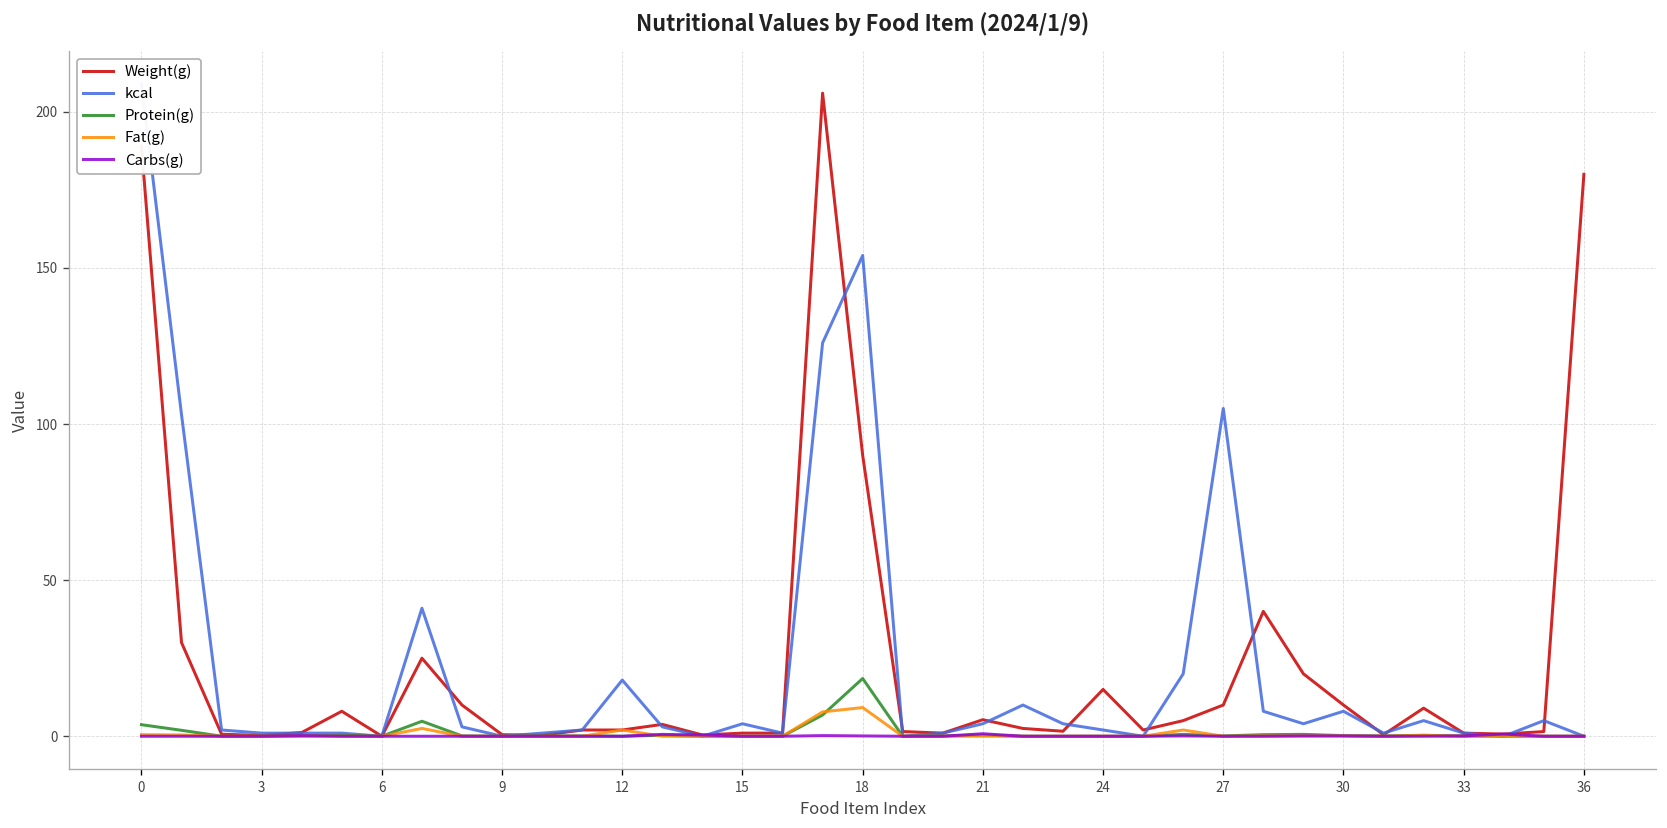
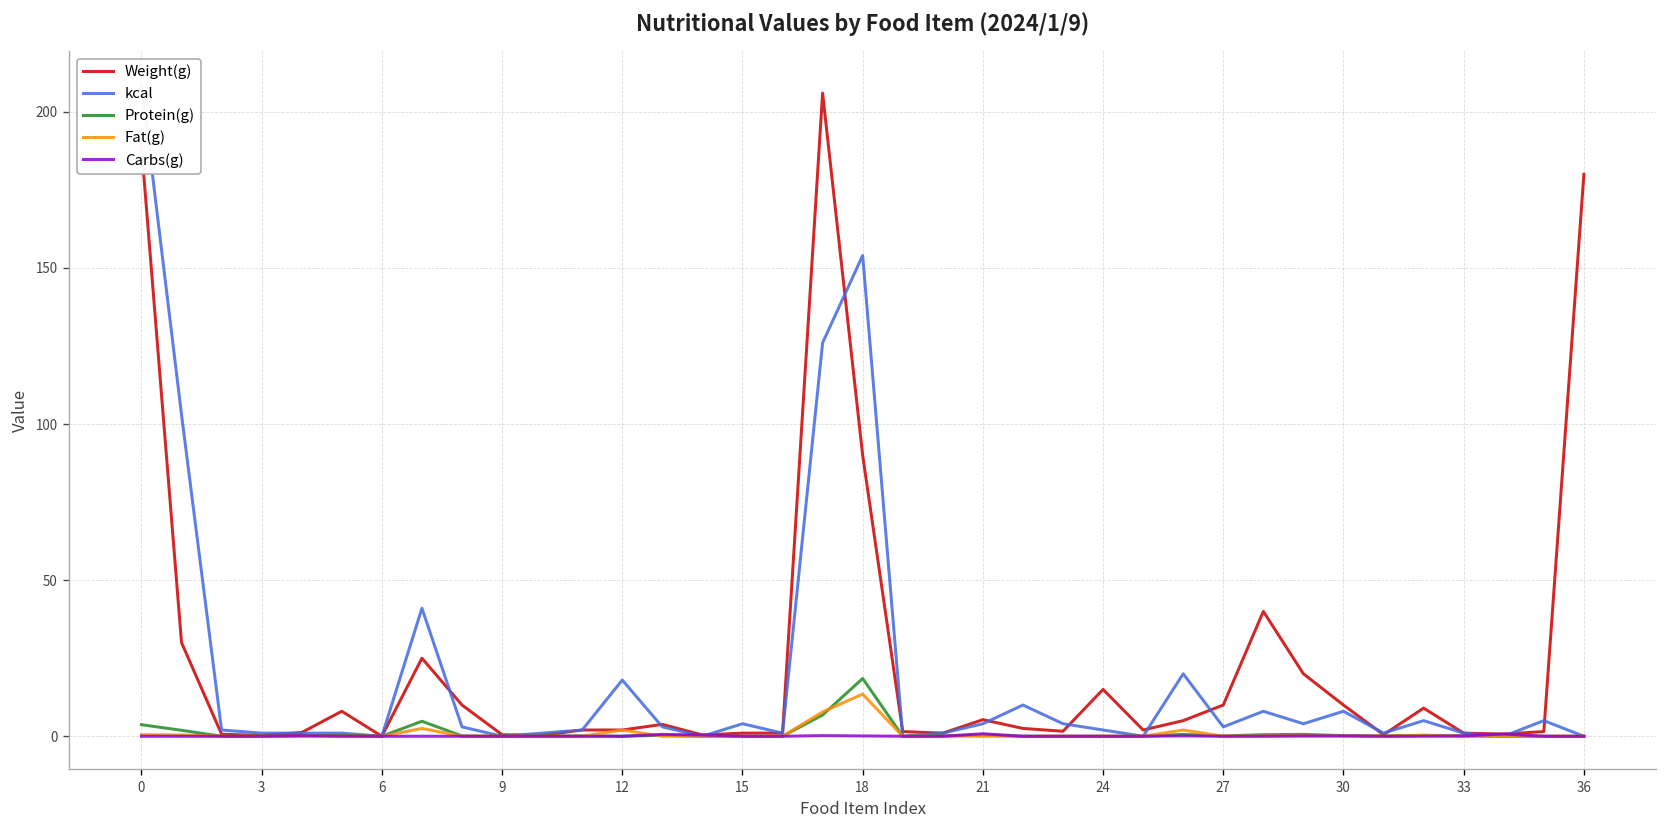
Fat(g), 18: 9 -> 14
kcal, 27: 105 -> 3
